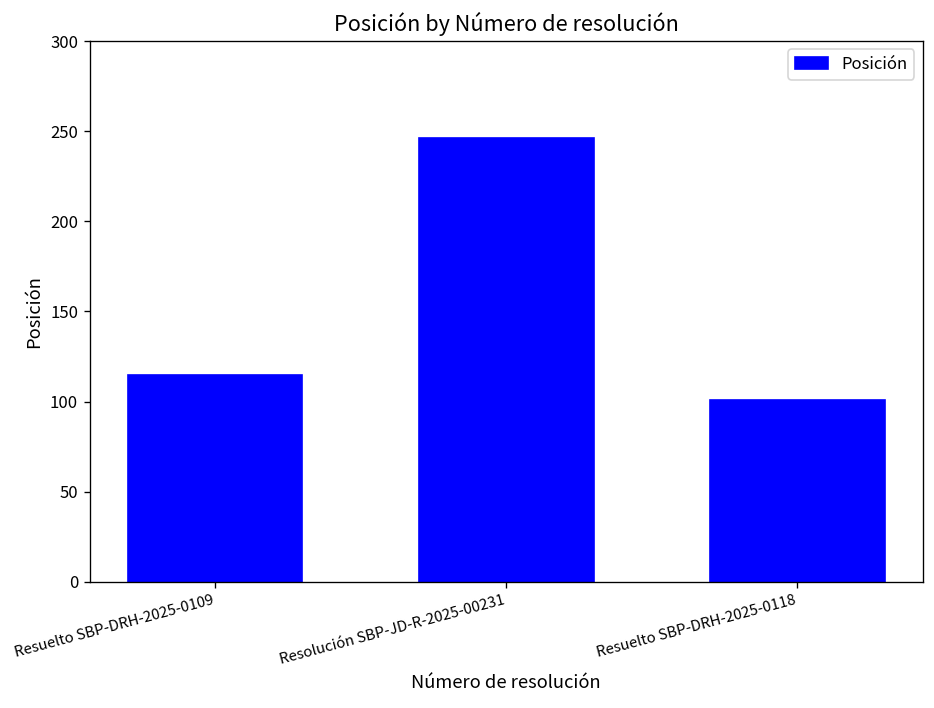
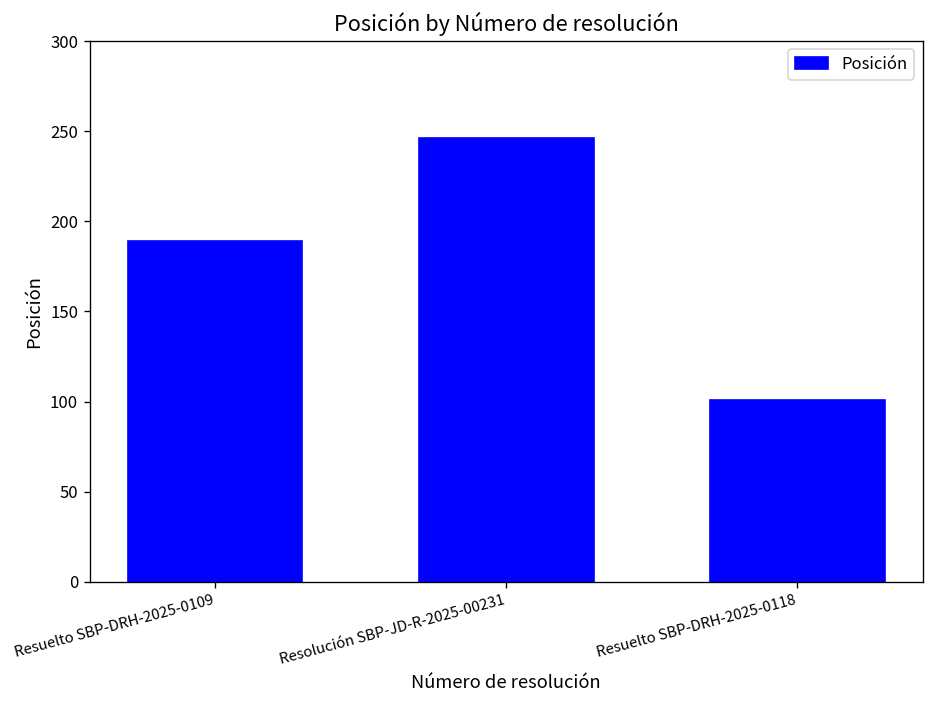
Resuelto SBP-DRH-2025-0109: 115 -> 189
